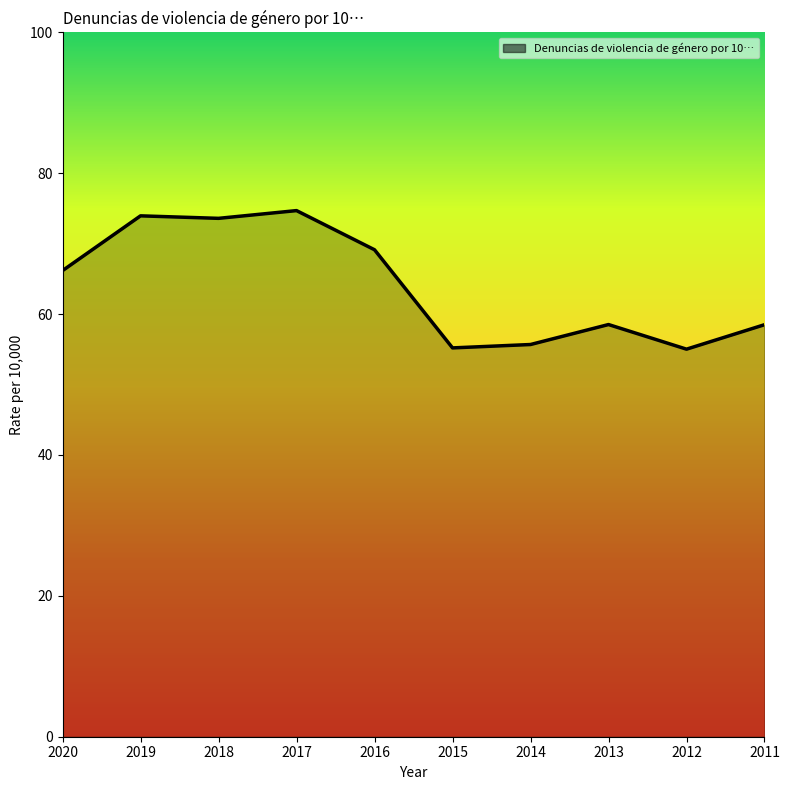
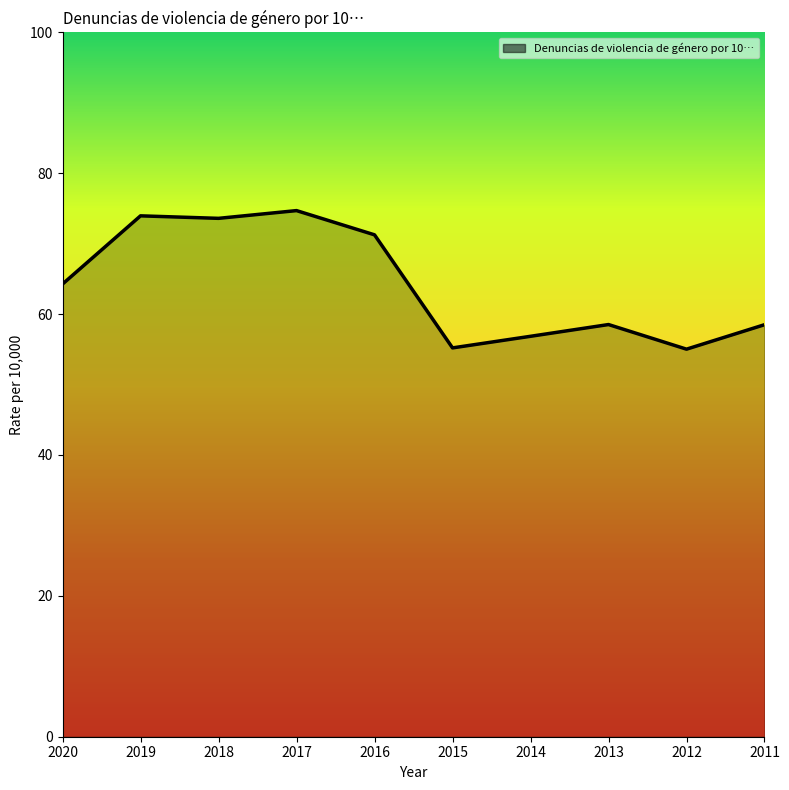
2020: 66 -> 64
2016: 69 -> 71
2014: 56 -> 57
